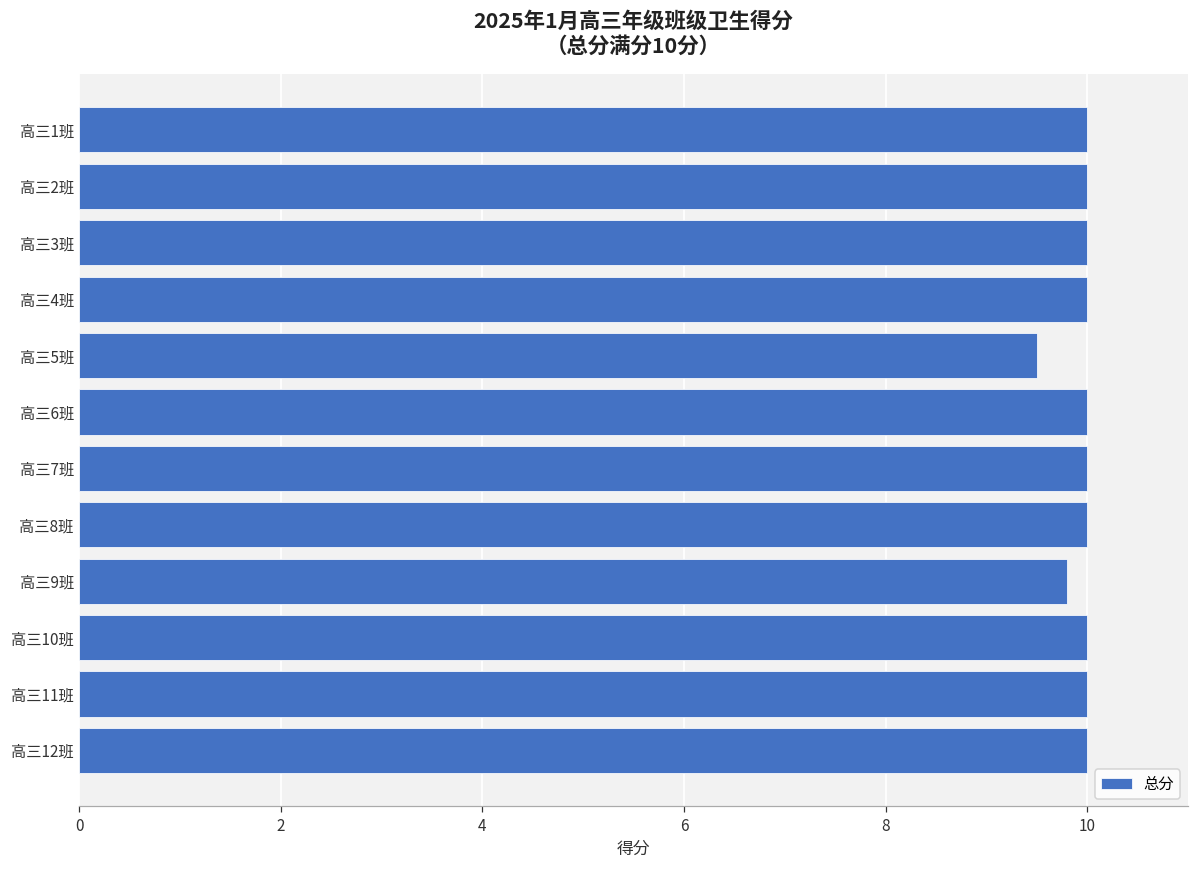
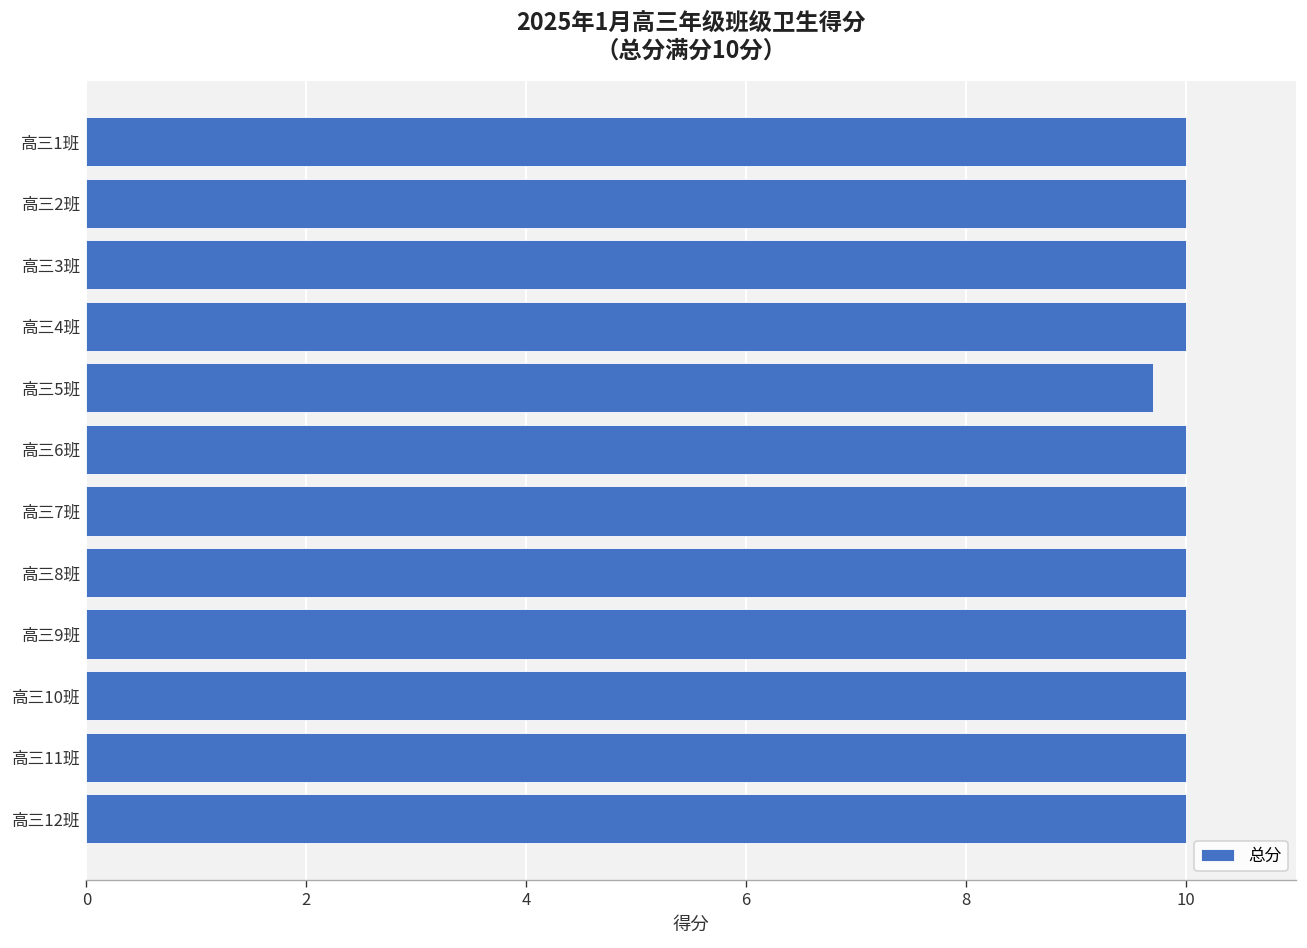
高三5班: 9.5 -> 9.7
高三9班: 9.8 -> 10.0
